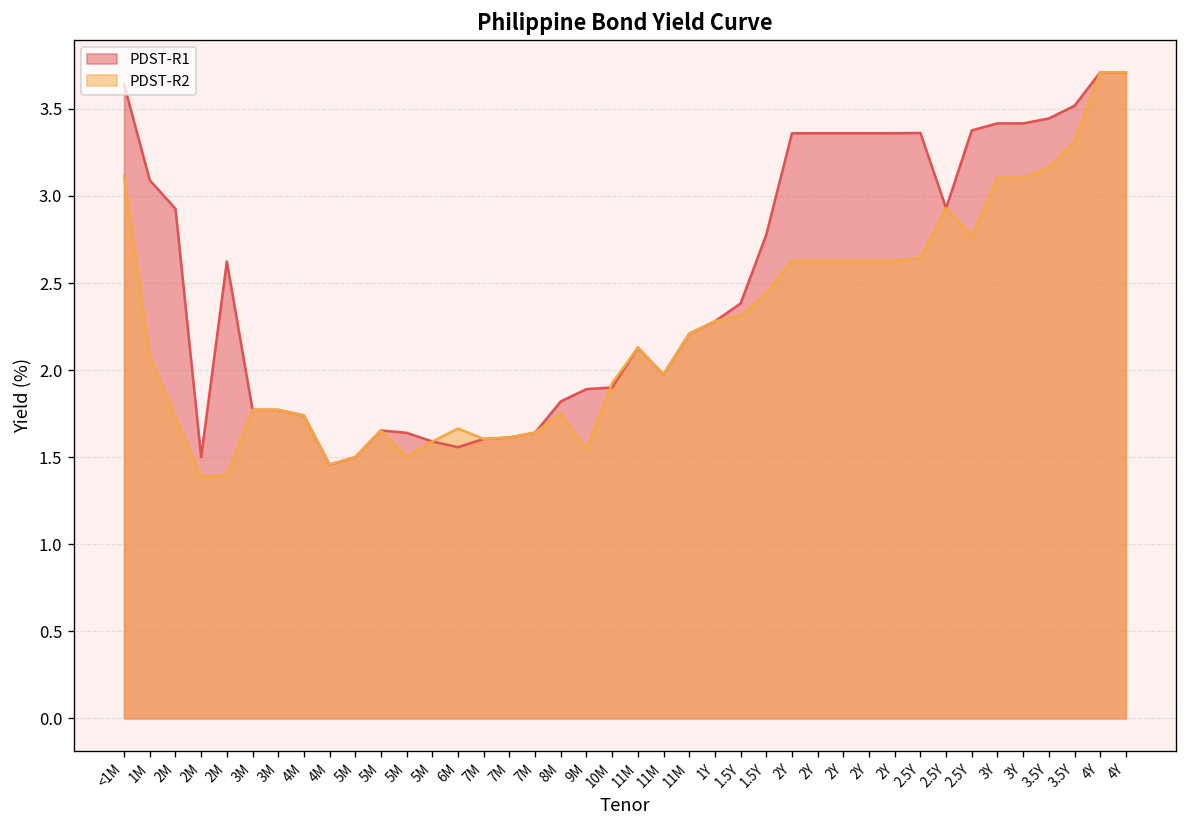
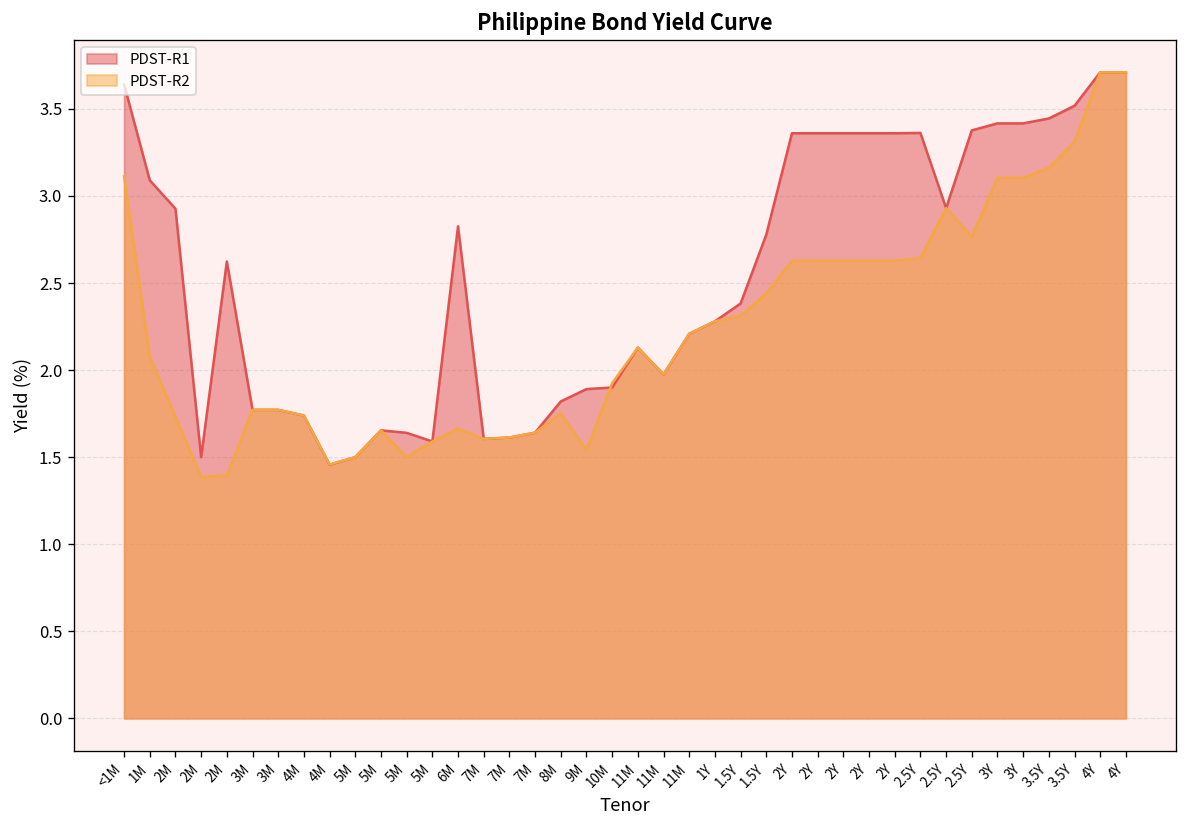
PDST-R1, 6M: 1.56 -> 2.83
